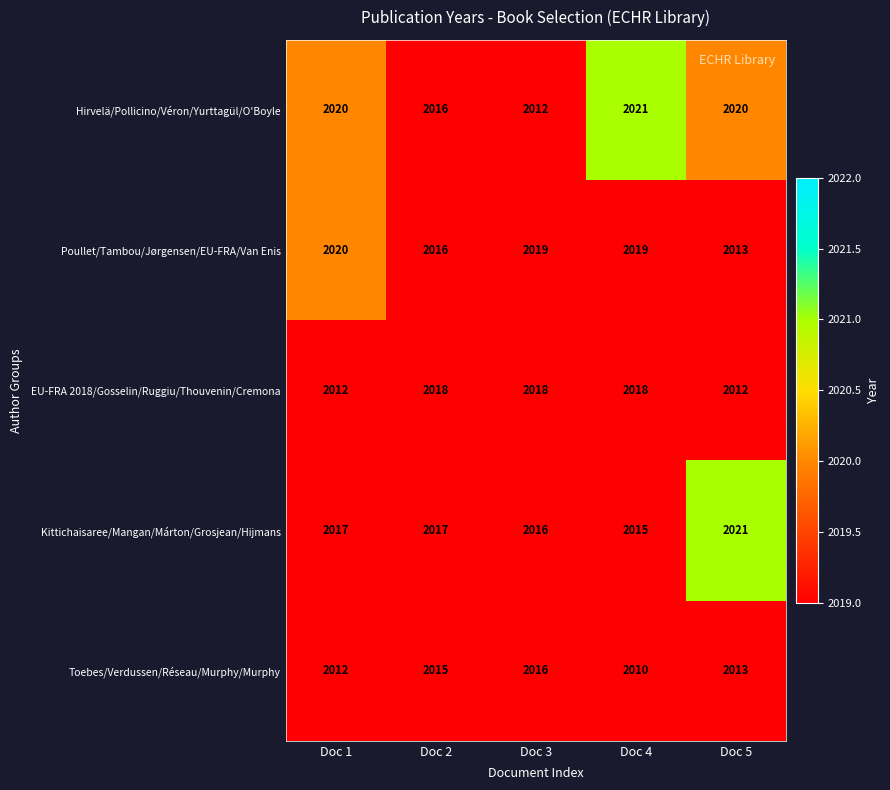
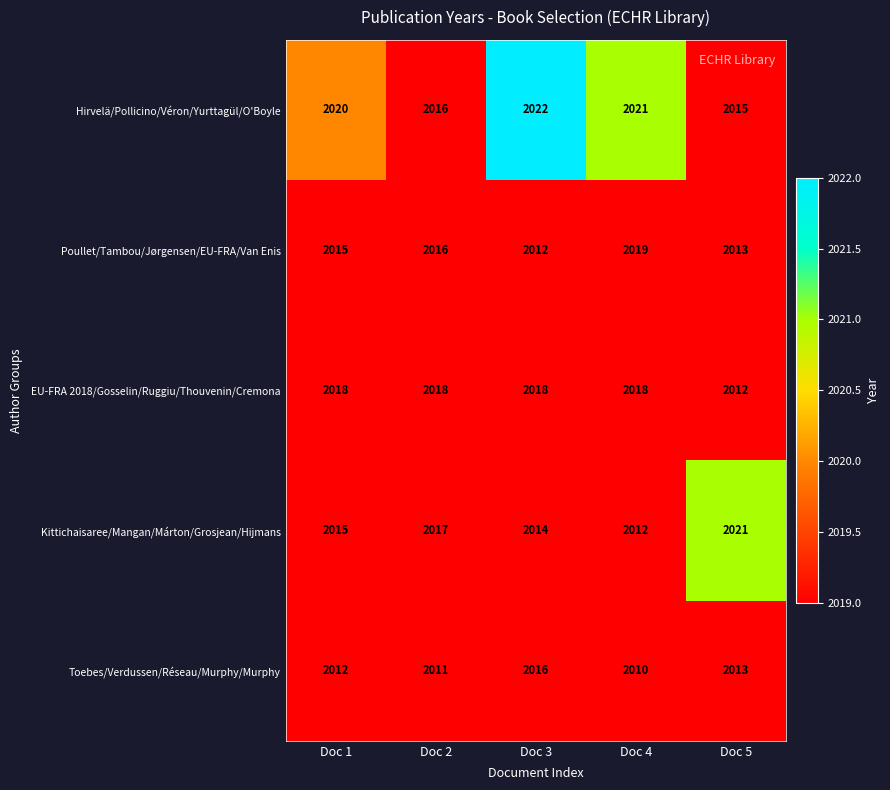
Hirvelä/Pollicino/Véron/Yurttagül/O'Boyle, Doc 3: 2012 -> 2022
Hirvelä/Pollicino/Véron/Yurttagül/O'Boyle, Doc 5: 2020 -> 2015
Poullet/Tambou/Jørgensen/EU-FRA/Van Enis, Doc 1: 2020 -> 2015
Poullet/Tambou/Jørgensen/EU-FRA/Van Enis, Doc 3: 2019 -> 2012
EU-FRA 2018/Gosselin/Ruggiu/Thouvenin/Cremona, Doc 1: 2012 -> 2018
Kittichaisaree/Mangan/Márton/Grosjean/Hijmans, Doc 1: 2017 -> 2015
Kittichaisaree/Mangan/Márton/Grosjean/Hijmans, Doc 3: 2016 -> 2014
Kittichaisaree/Mangan/Márton/Grosjean/Hijmans, Doc 4: 2015 -> 2012
Toebes/Verdussen/Réseau/Murphy/Murphy, Doc 2: 2015 -> 2011
